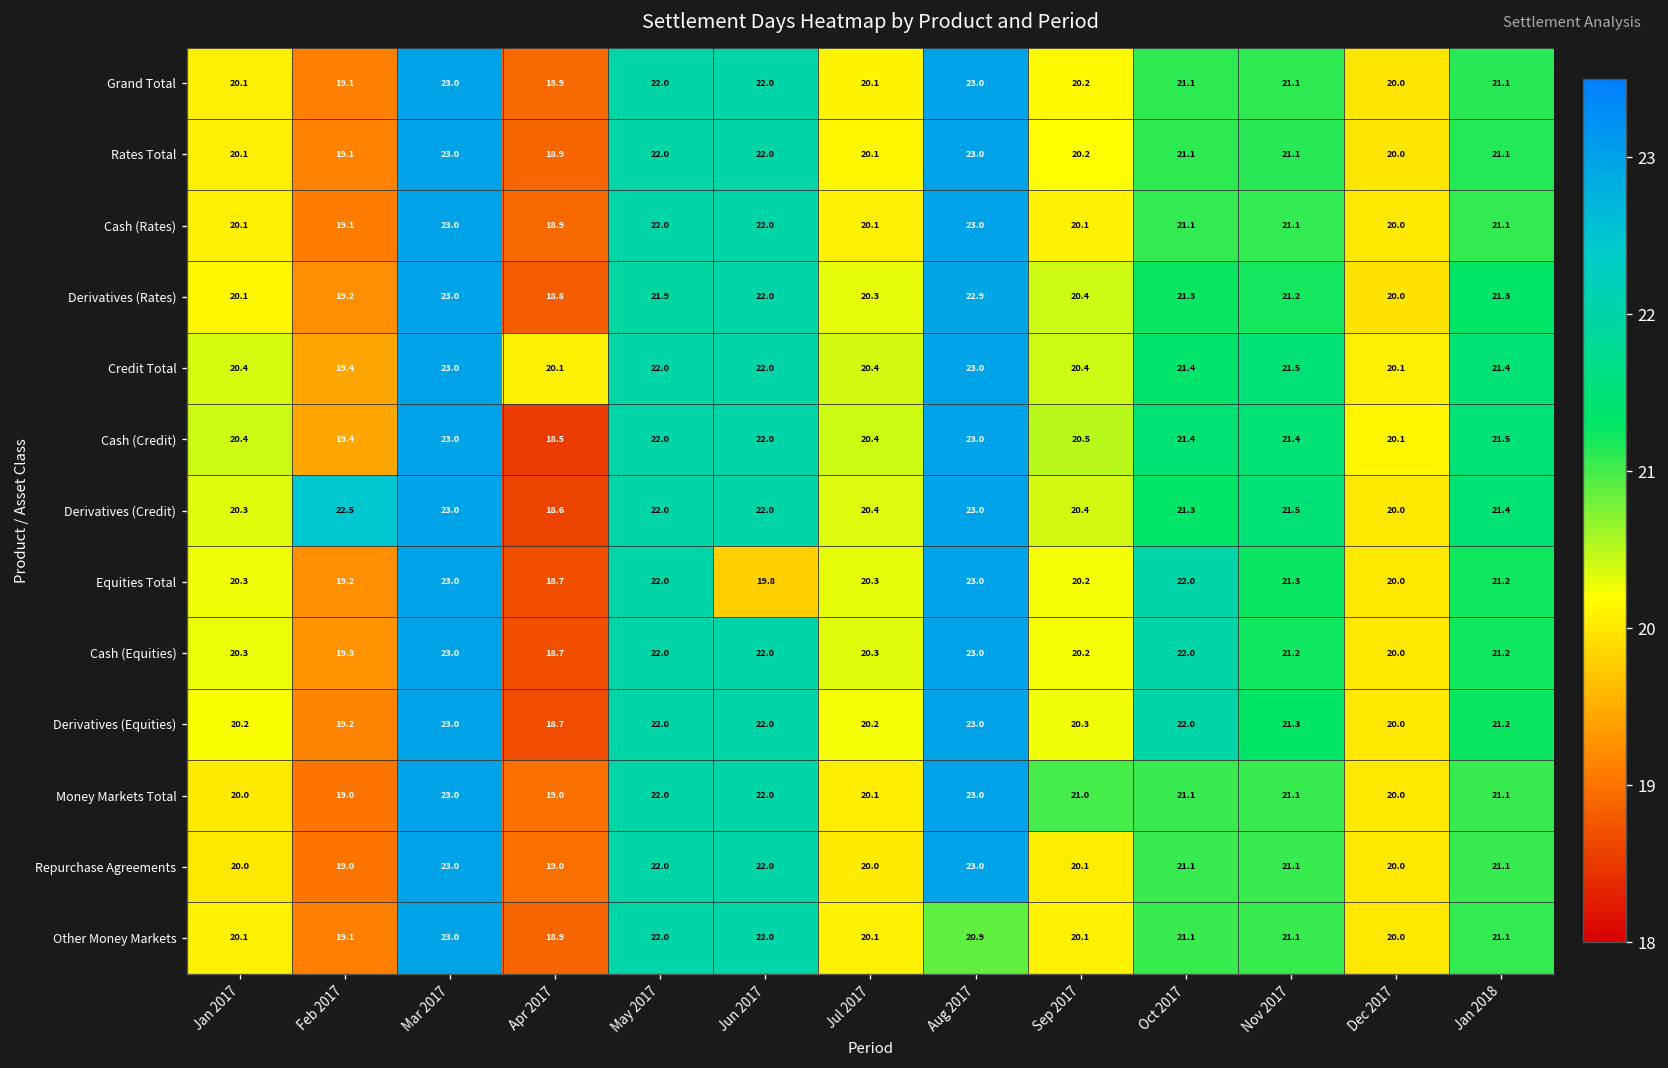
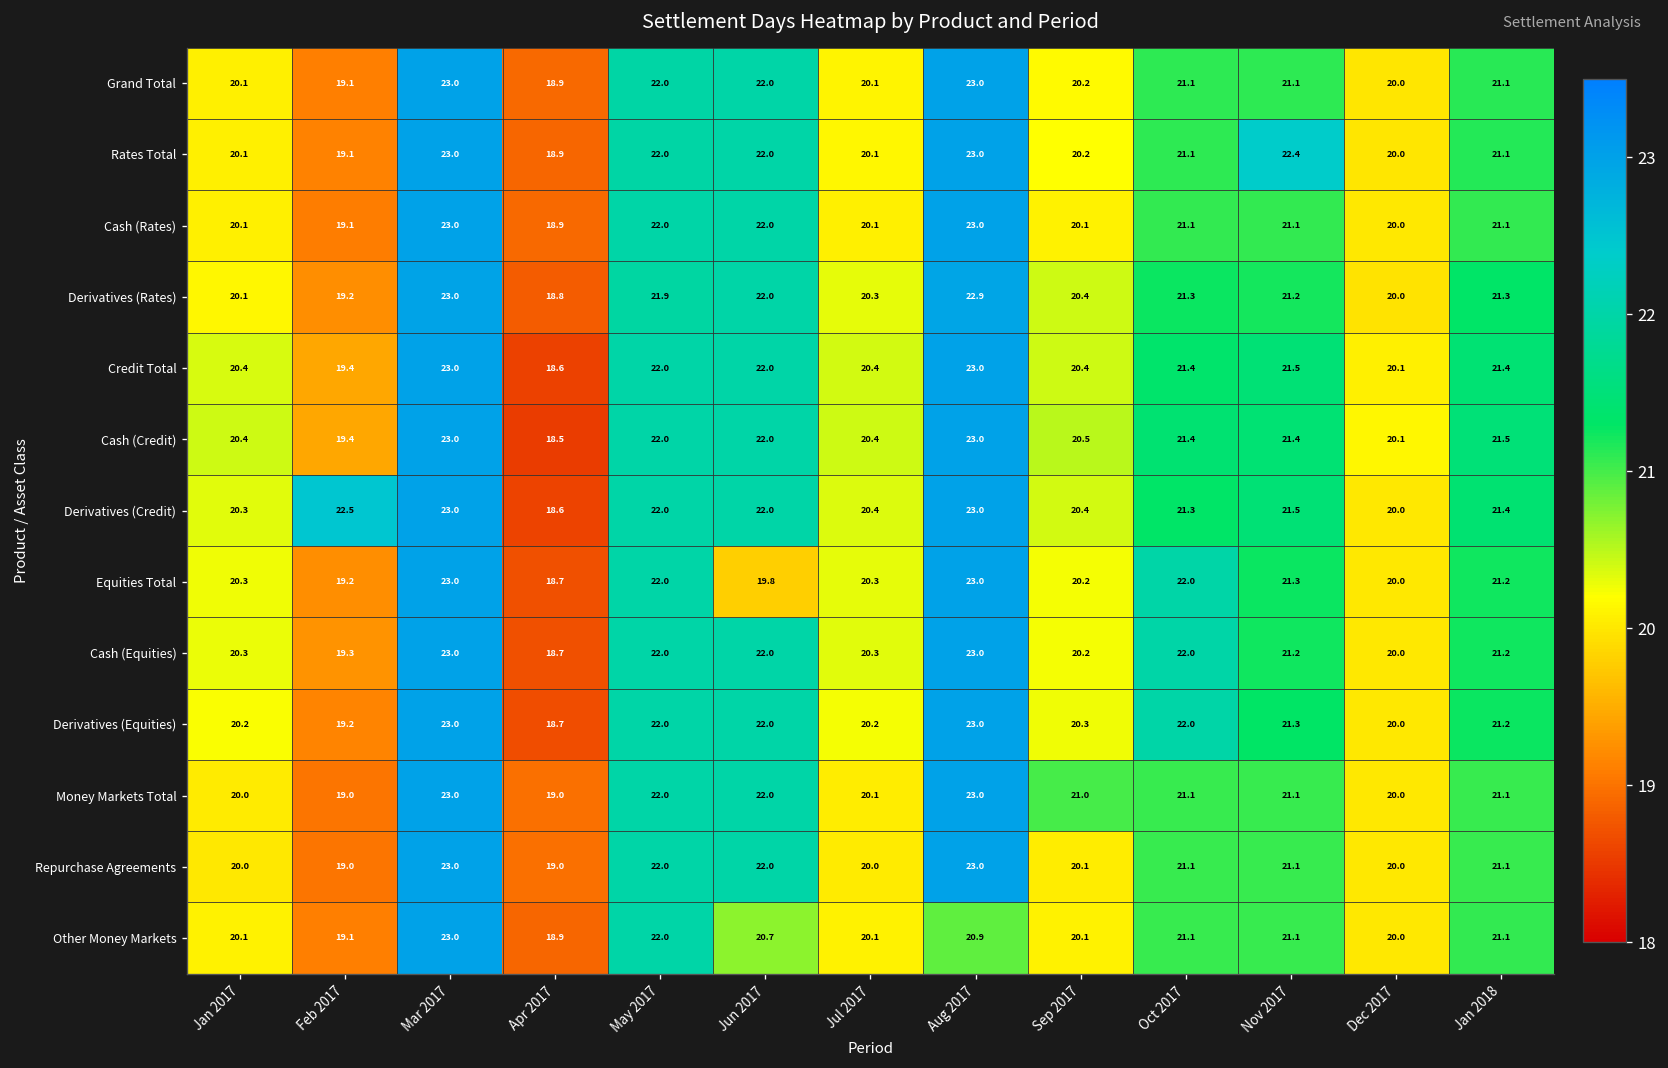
Rates Total, Nov 2017: 21.1 -> 22.4
Credit Total, Apr 2017: 20.1 -> 18.6
Other Money Markets, Jun 2017: 22.0 -> 20.7
